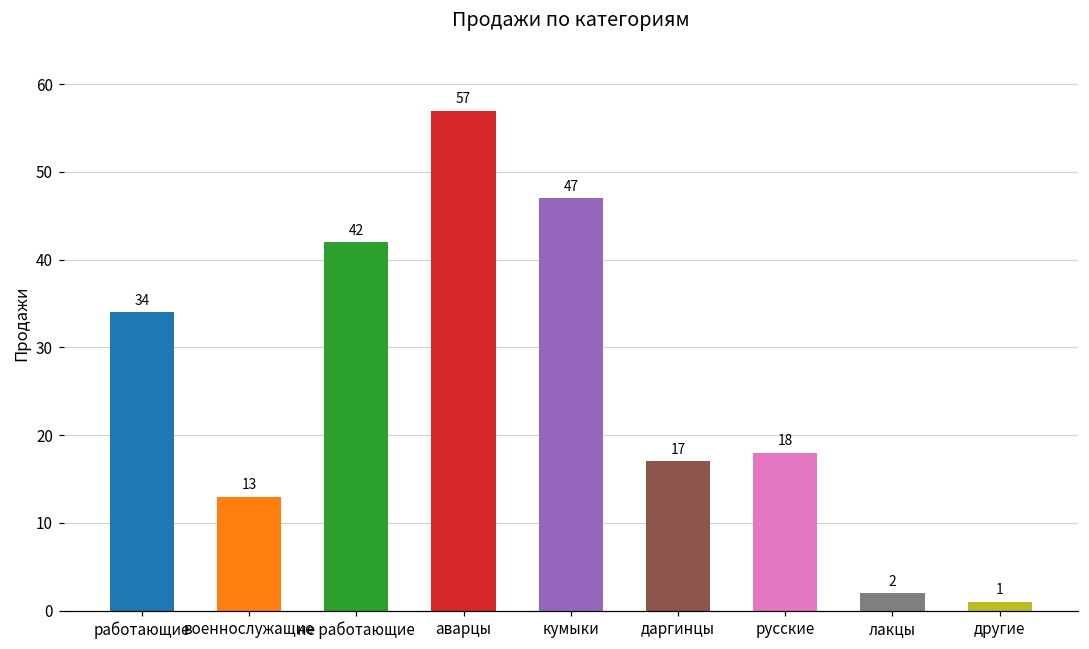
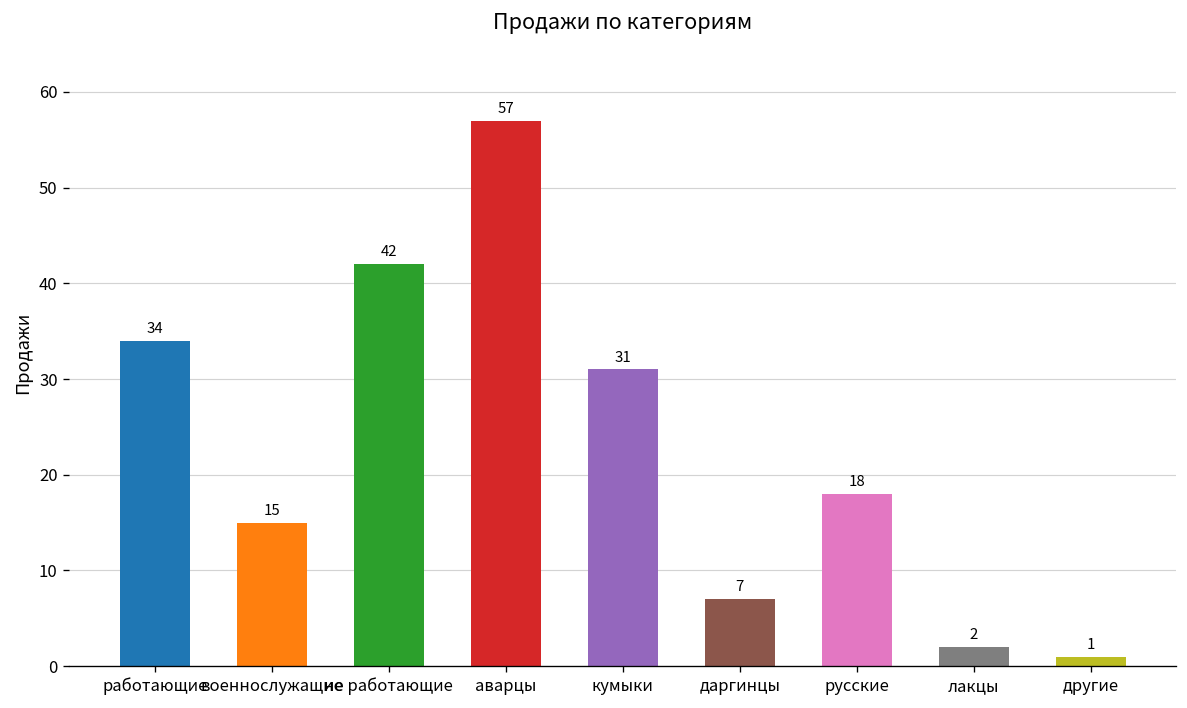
военнослужащие: 13 -> 15
кумыки: 47 -> 31
даргинцы: 17 -> 7
